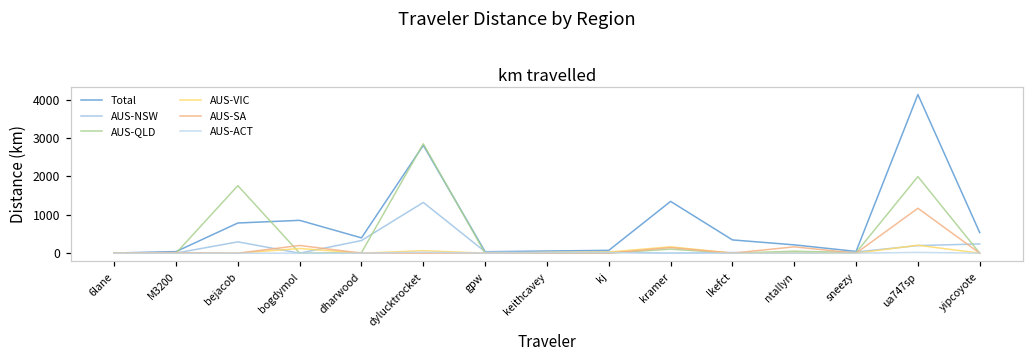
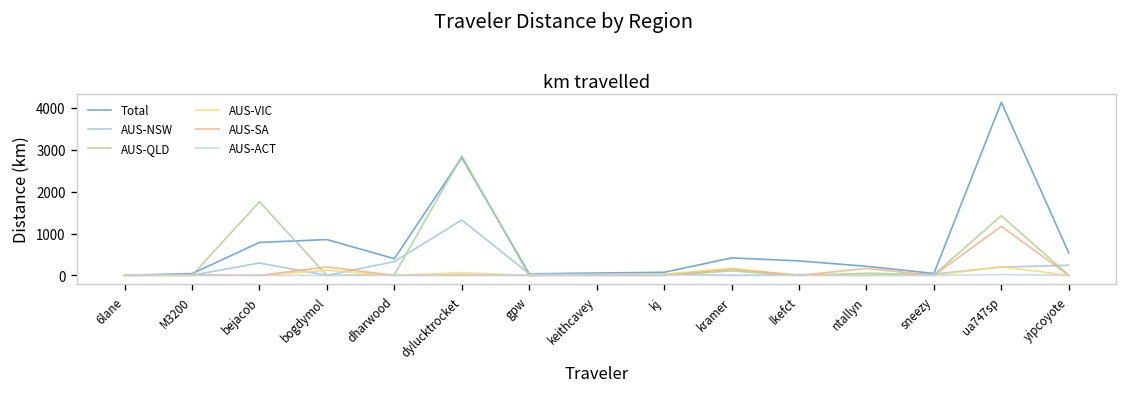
Total, kramer: 1300 -> 400
AUS-QLD, ua747sp: 2000 -> 1400
